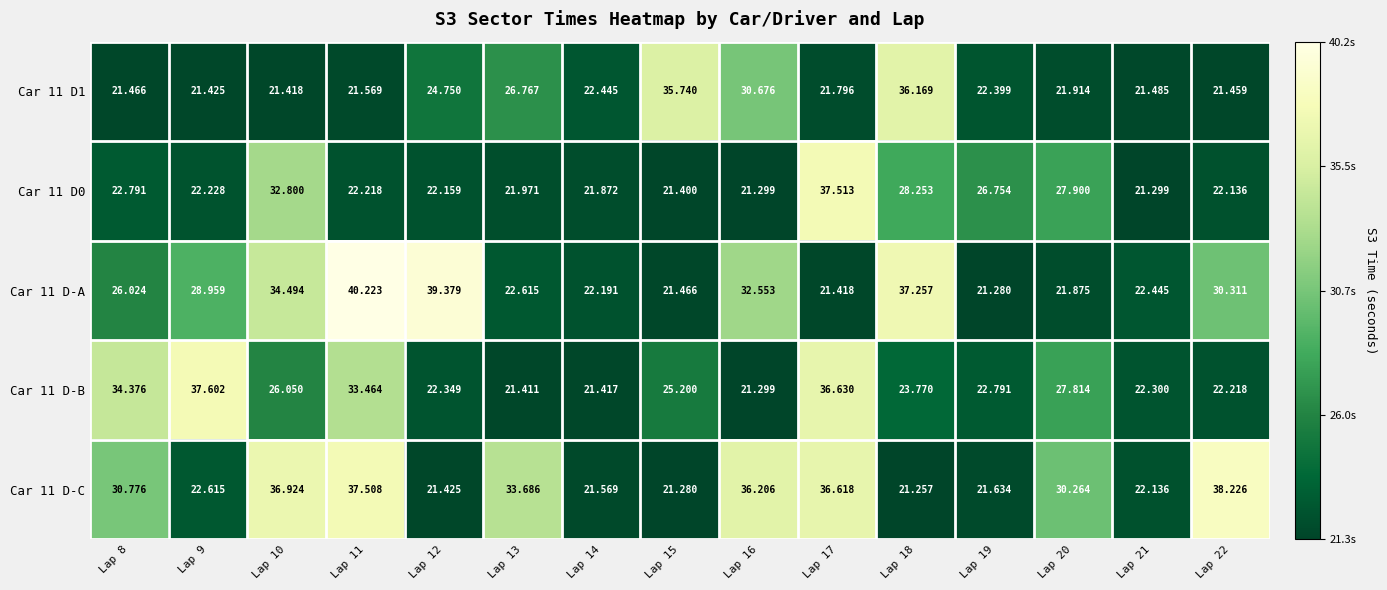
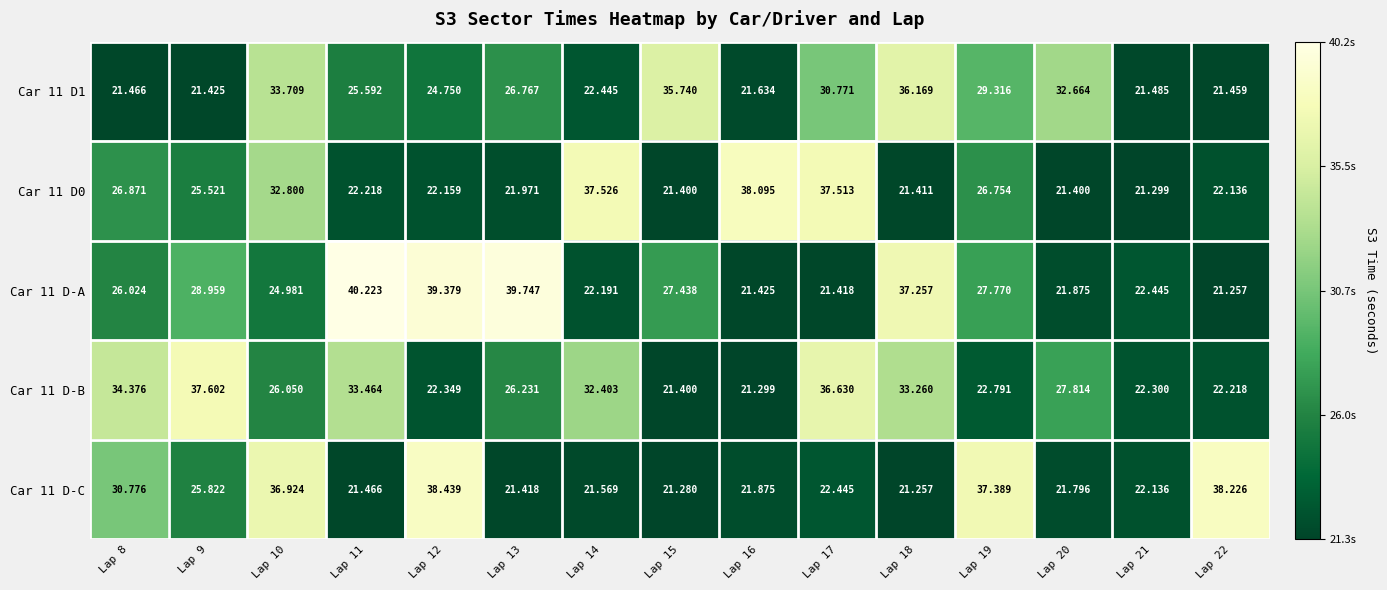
Car 11 D1, Lap 10: 21.418 -> 33.709
Car 11 D1, Lap 11: 21.569 -> 25.592
Car 11 D1, Lap 16: 30.676 -> 21.634
Car 11 D1, Lap 17: 21.796 -> 30.771
Car 11 D1, Lap 19: 22.399 -> 29.316
Car 11 D1, Lap 20: 21.914 -> 32.664
Car 11 D0, Lap 8: 22.791 -> 26.871
Car 11 D0, Lap 9: 22.228 -> 25.521
Car 11 D0, Lap 14: 21.872 -> 37.526
Car 11 D0, Lap 16: 21.299 -> 38.095
Car 11 D0, Lap 18: 28.253 -> 21.411
Car 11 D0, Lap 20: 27.900 -> 21.400
Car 11 D-A, Lap 10: 34.494 -> 24.981
Car 11 D-A, Lap 13: 22.615 -> 39.747
Car 11 D-A, Lap 15: 21.466 -> 27.438
Car 11 D-A, Lap 16: 32.553 -> 21.425
Car 11 D-A, Lap 19: 21.280 -> 27.770
Car 11 D-A, Lap 22: 30.311 -> 21.257
Car 11 D-B, Lap 13: 21.411 -> 26.231
Car 11 D-B, Lap 14: 21.417 -> 32.403
Car 11 D-B, Lap 15: 25.200 -> 21.400
Car 11 D-B, Lap 18: 23.770 -> 33.260
Car 11 D-C, Lap 9: 22.615 -> 25.822
Car 11 D-C, Lap 11: 37.508 -> 21.466
Car 11 D-C, Lap 12: 21.425 -> 38.439
Car 11 D-C, Lap 13: 33.686 -> 21.418
Car 11 D-C, Lap 16: 36.206 -> 21.875
Car 11 D-C, Lap 17: 36.618 -> 22.445
Car 11 D-C, Lap 19: 21.634 -> 37.389
Car 11 D-C, Lap 20: 30.264 -> 21.796
